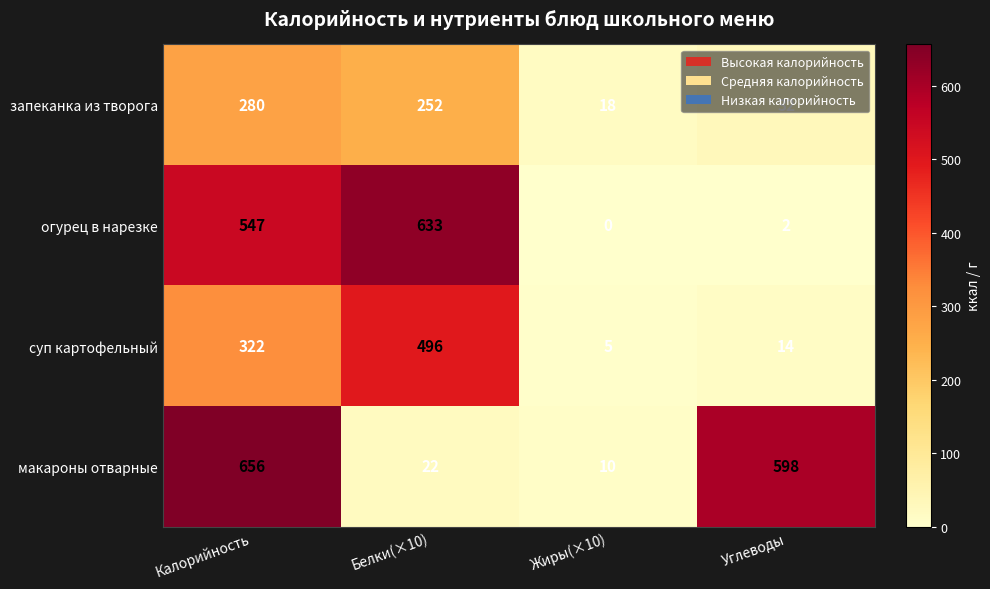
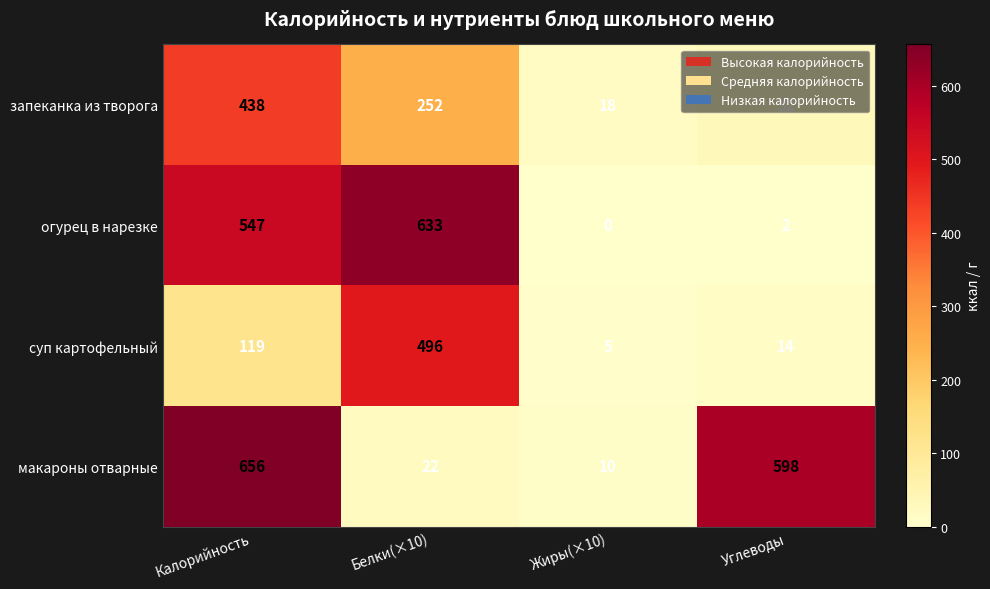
запеканка из творога, Калорийность: 280 -> 438
суп картофельный, Калорийность: 322 -> 119
